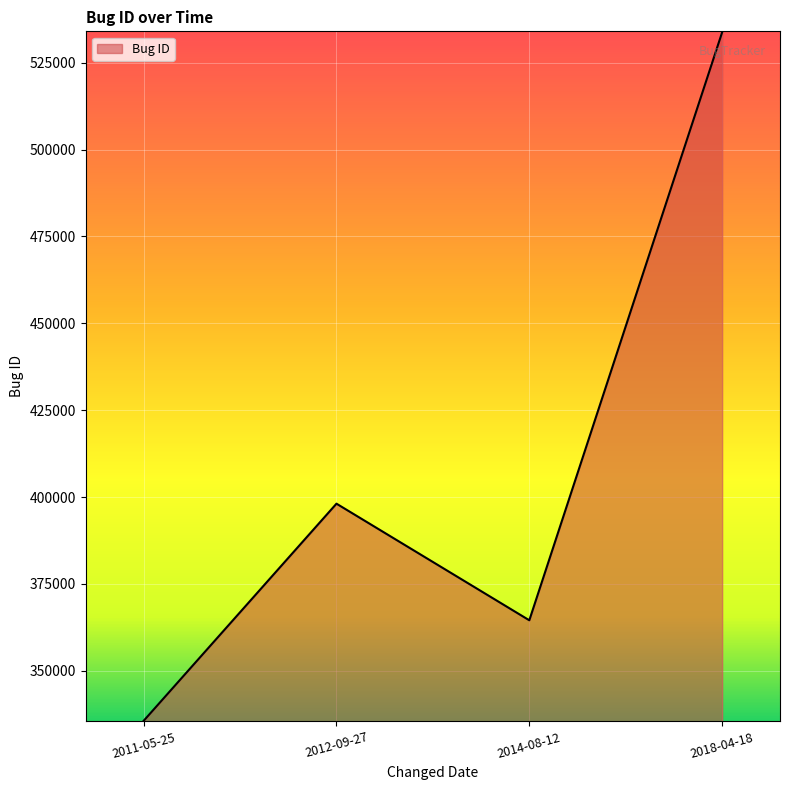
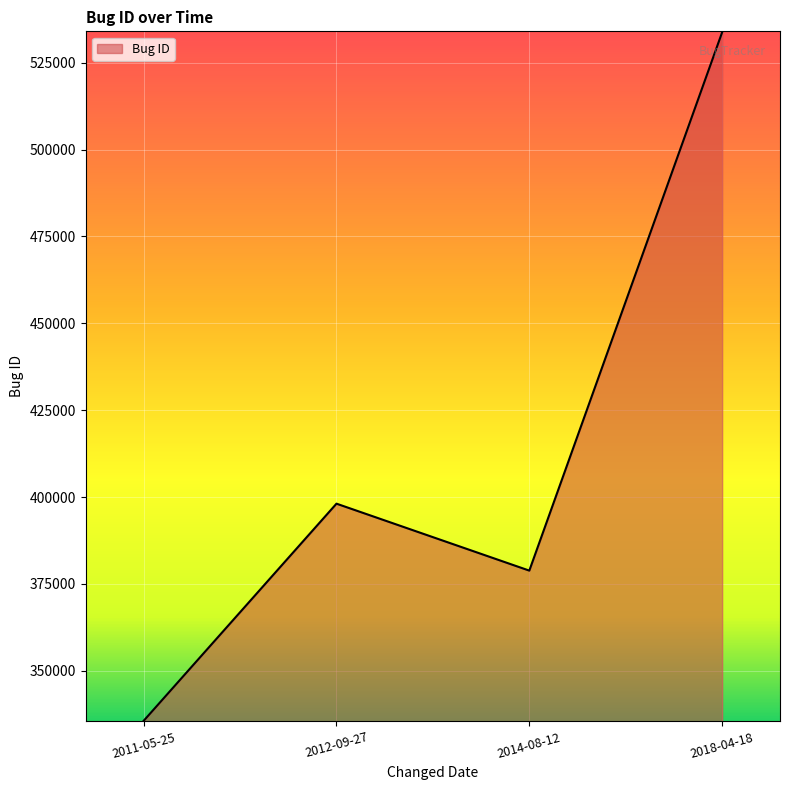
2014-08-12: 365000 -> 379000
